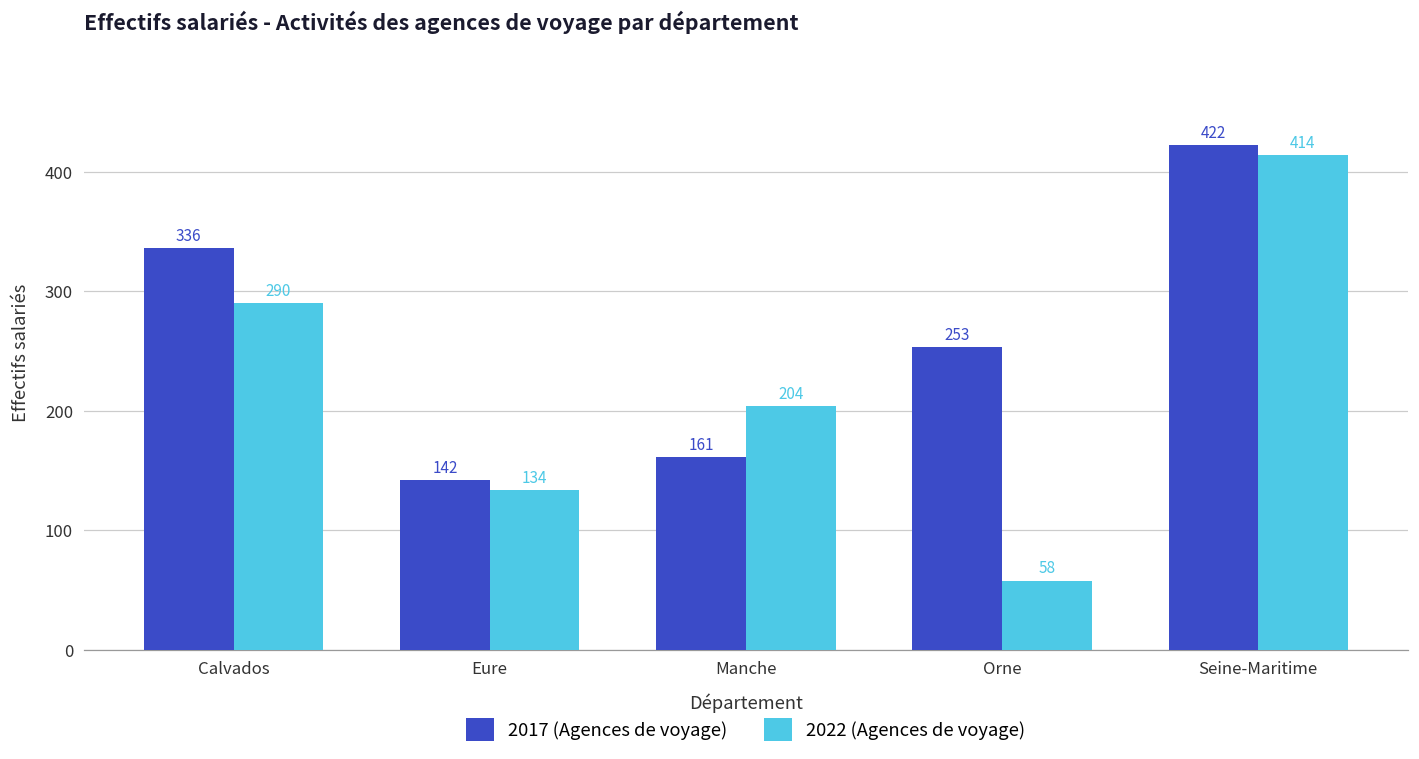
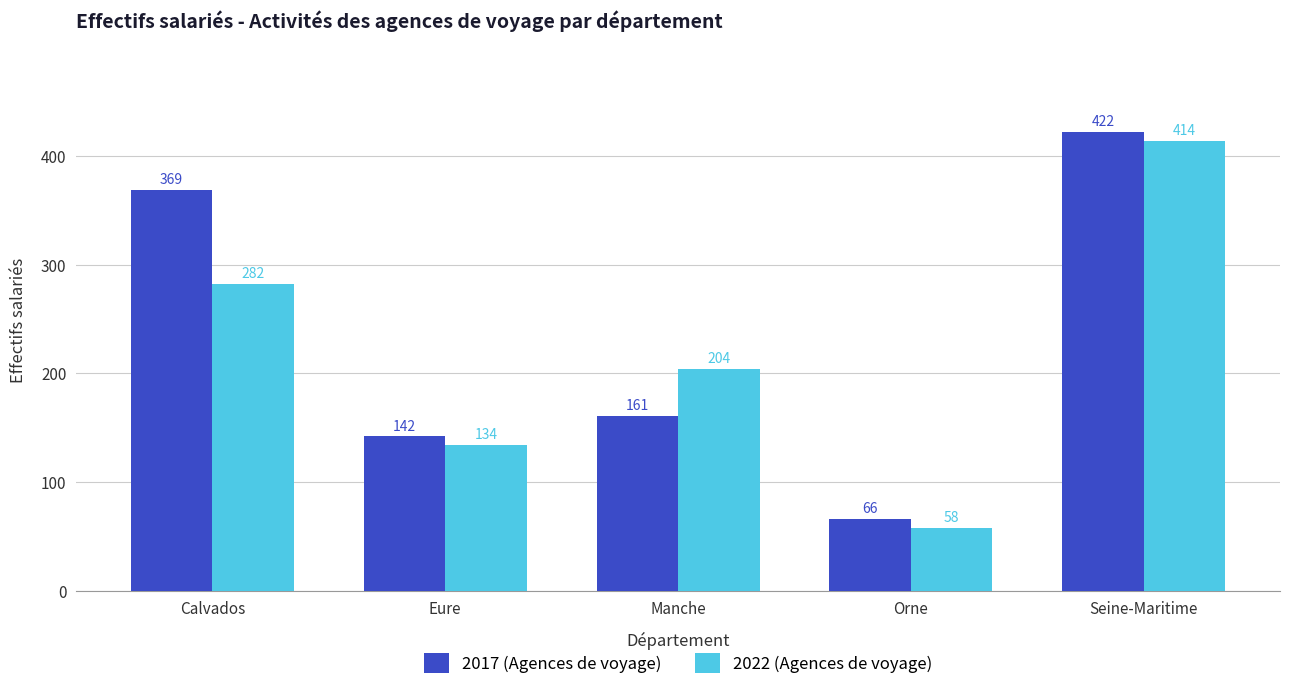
2017 (Agences de voyage), Calvados: 336 -> 369
2022 (Agences de voyage), Calvados: 290 -> 282
2017 (Agences de voyage), Orne: 253 -> 66
